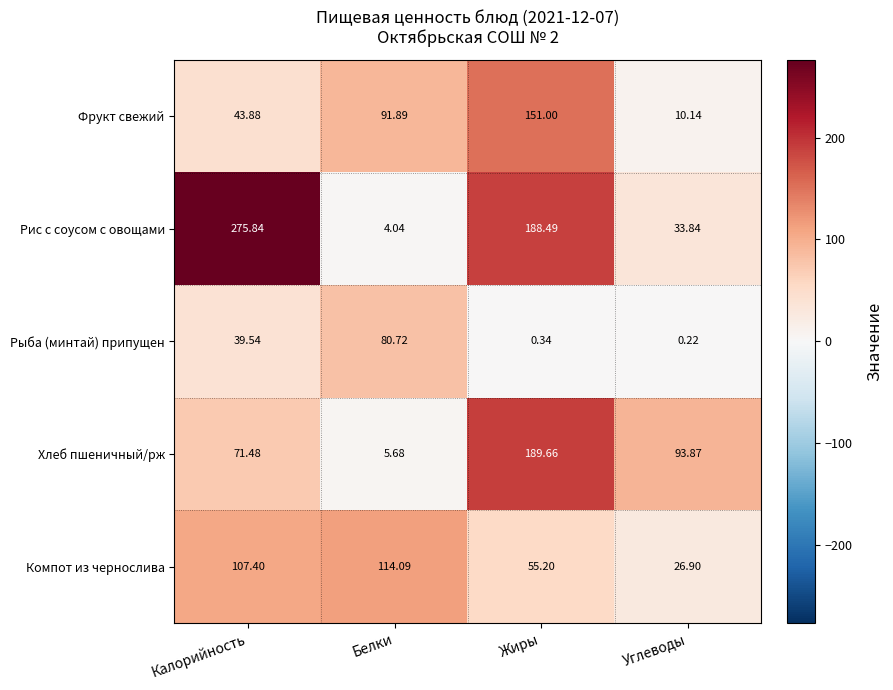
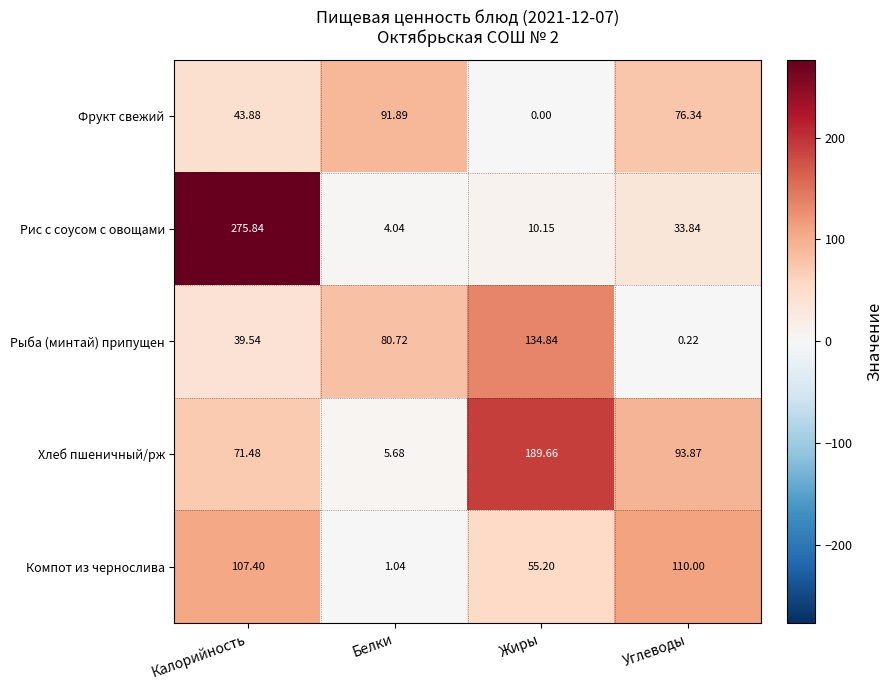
Фрукт свежий, Жиры: 151.00 -> 0.00
Фрукт свежий, Углеводы: 10.14 -> 76.34
Рис с соусом с овощами, Жиры: 188.49 -> 10.15
Рыба (минтай) припущен, Жиры: 0.34 -> 134.84
Компот из чернослива, Белки: 114.09 -> 1.04
Компот из чернослива, Углеводы: 26.90 -> 110.00
